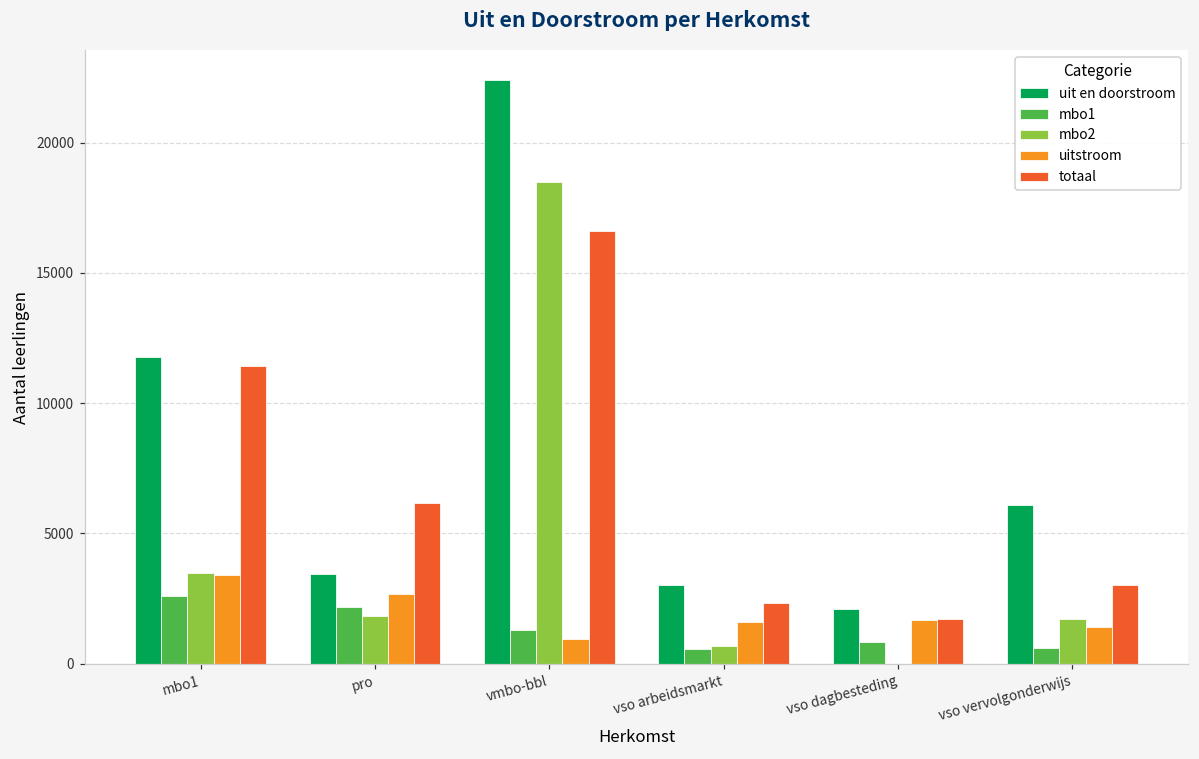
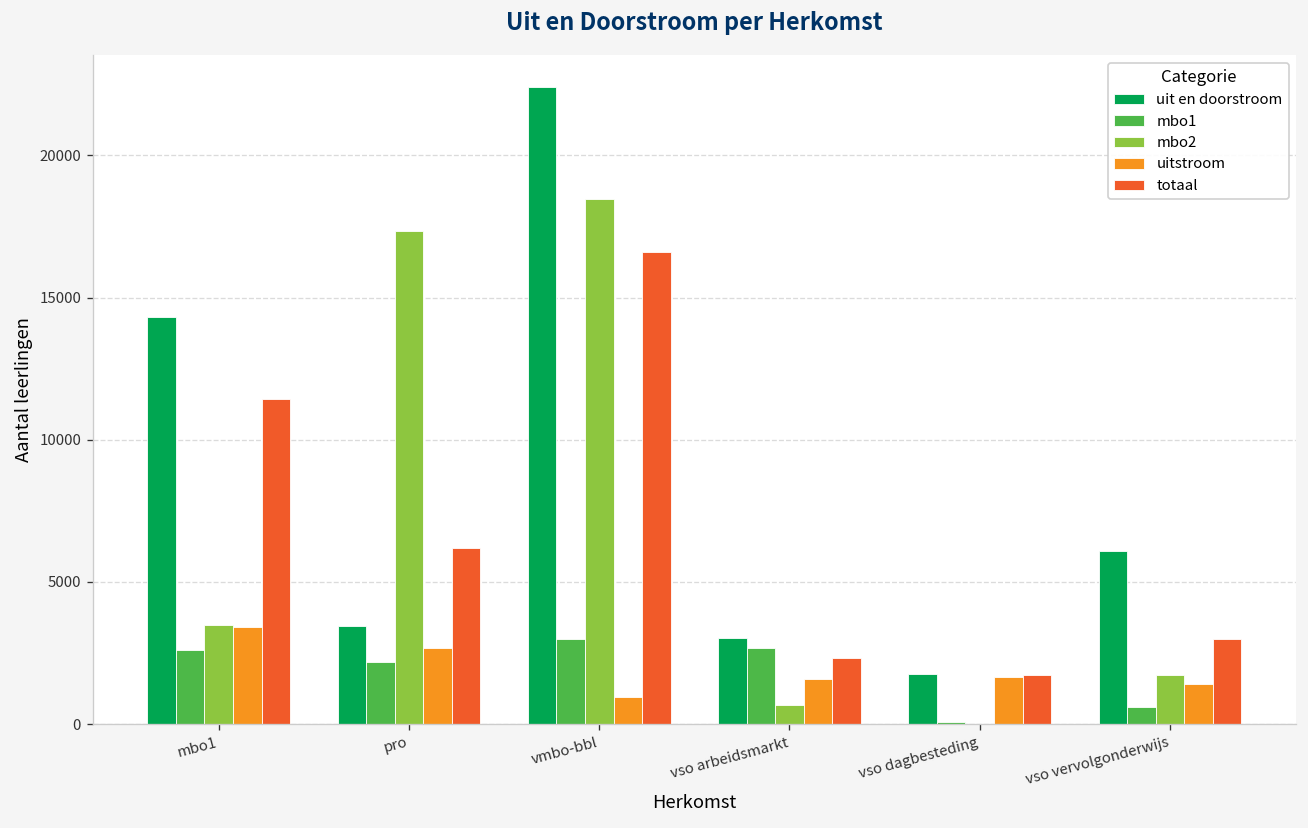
uit en doorstroom, mbo1: 11800 -> 14300
mbo2, pro: 1800 -> 17400
mbo1, vmbo-bbl: 1300 -> 3000
mbo1, vso arbeidsmarkt: 600 -> 2700
uit en doorstroom, vso dagbesteding: 2100 -> 1700
mbo1, vso dagbesteding: 800 -> 100
